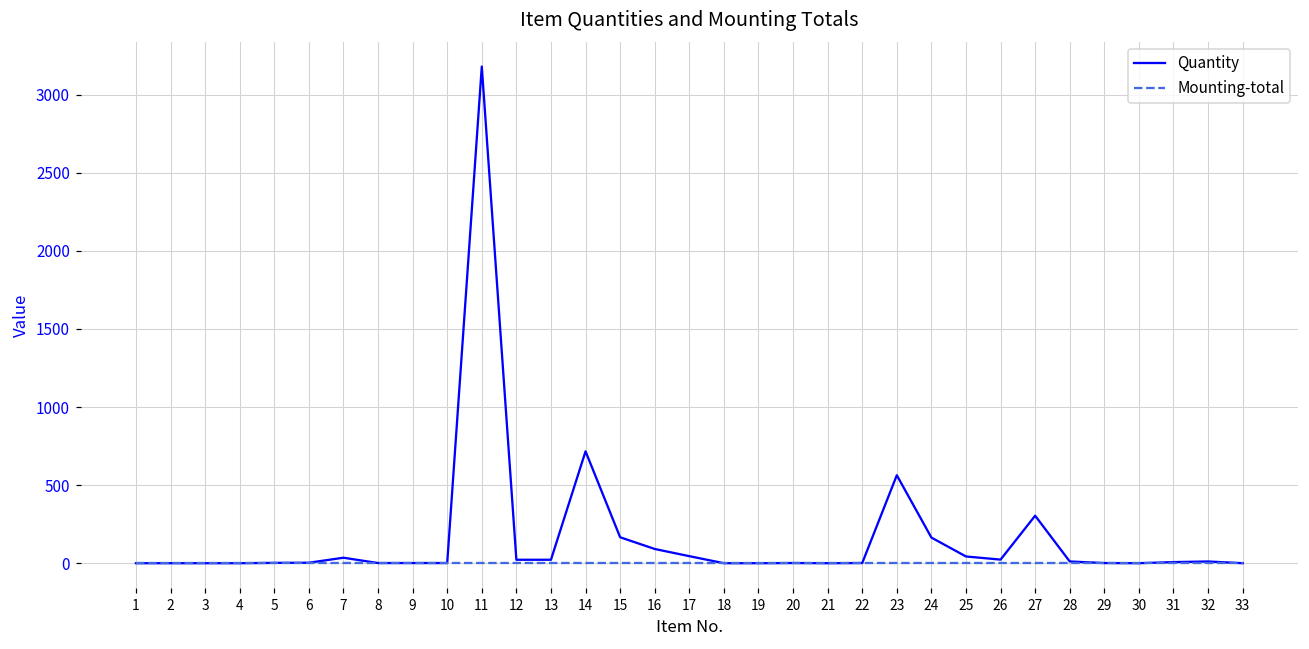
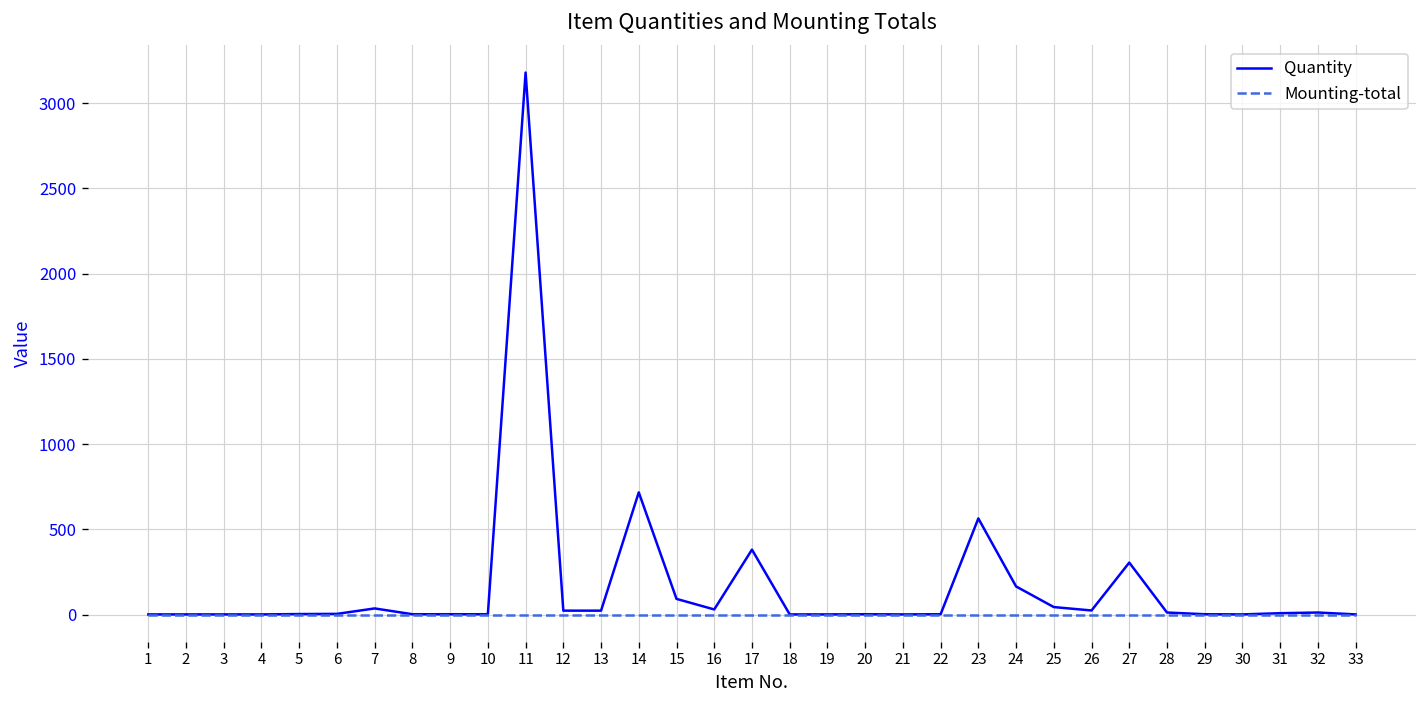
Quantity, 15: 170 -> 90
Quantity, 16: 90 -> 30
Quantity, 17: 50 -> 380
